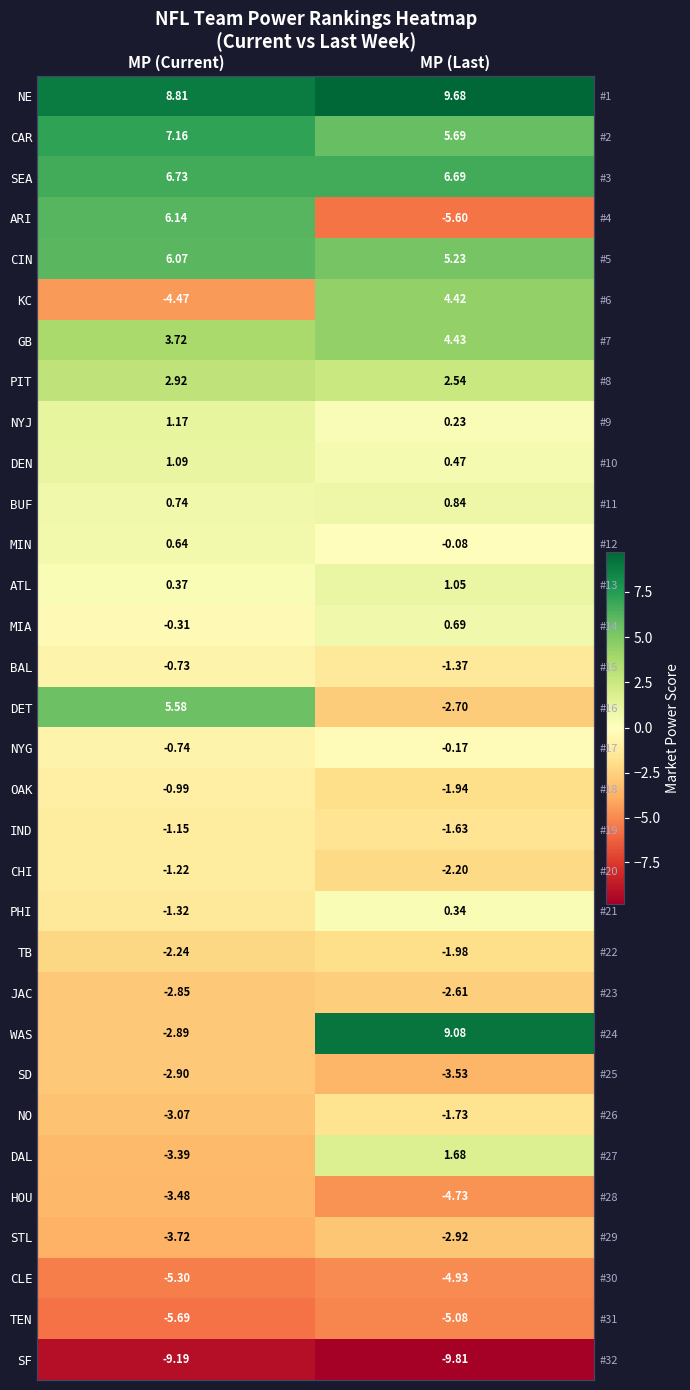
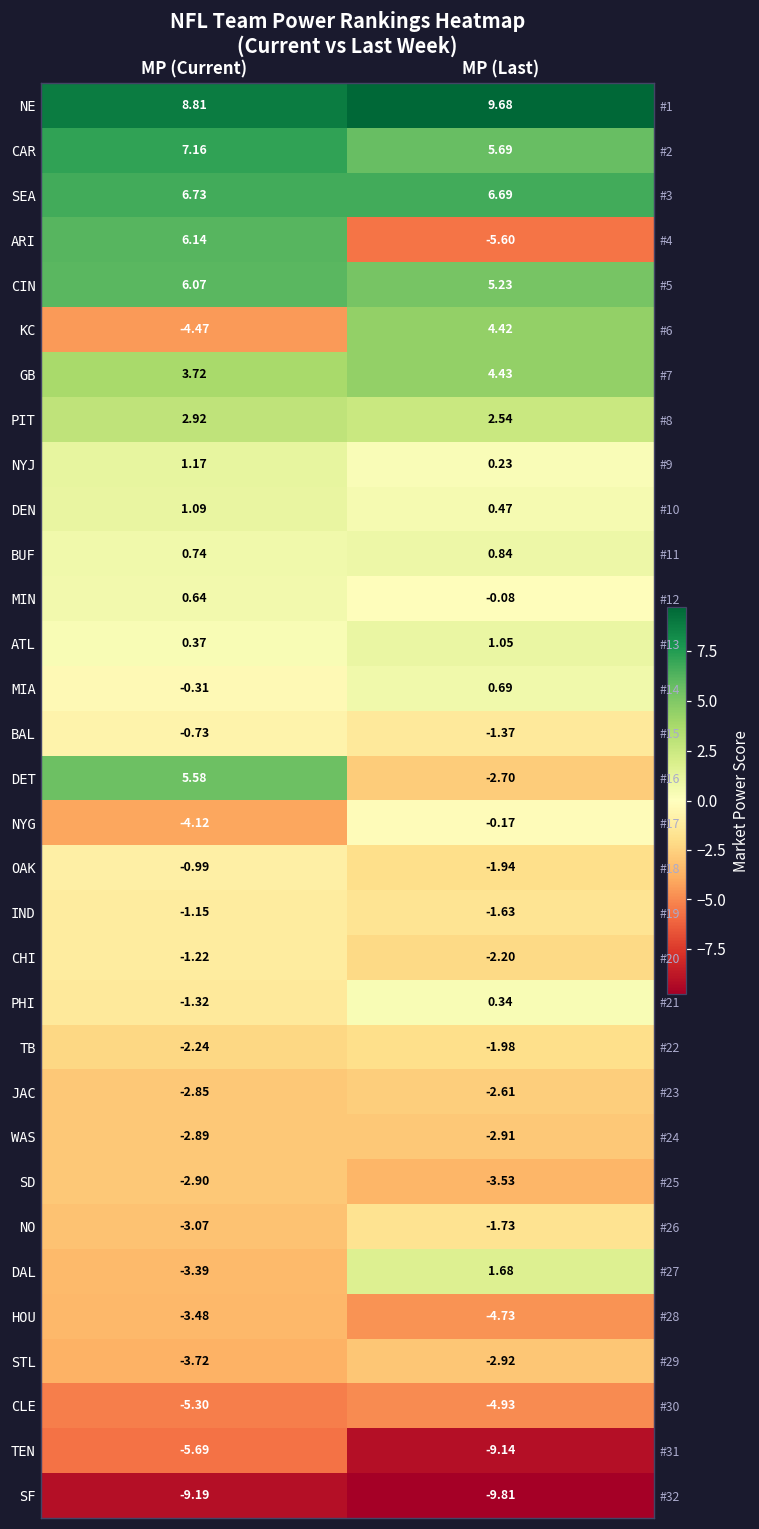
NYG, MP (Current): -0.74 -> -4.12
WAS, MP (Last): 9.08 -> -2.91
TEN, MP (Last): -5.08 -> -9.14
